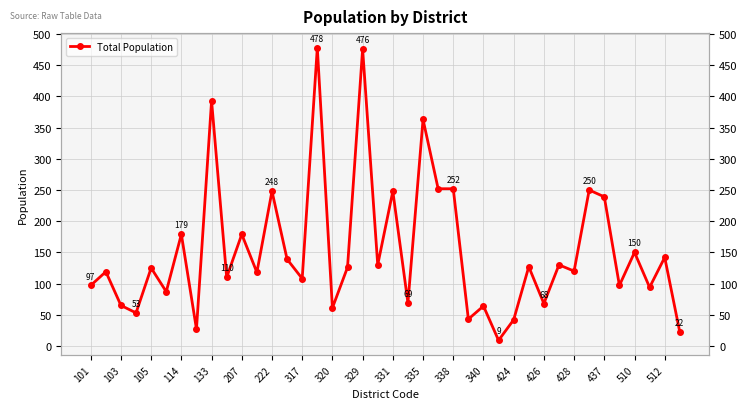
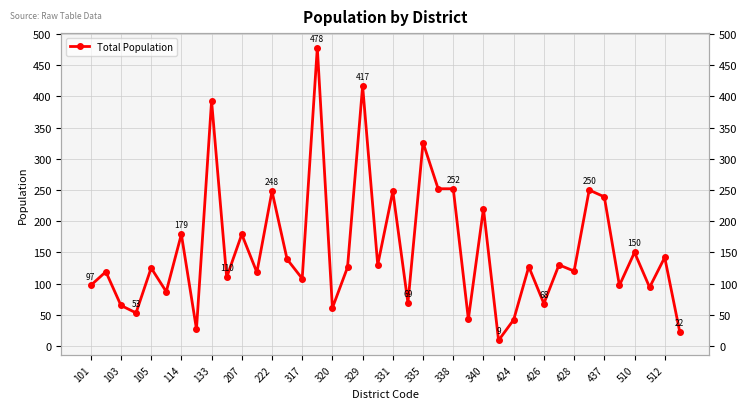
329: 476 -> 417
335: 360 -> 330
340: 60 -> 220
